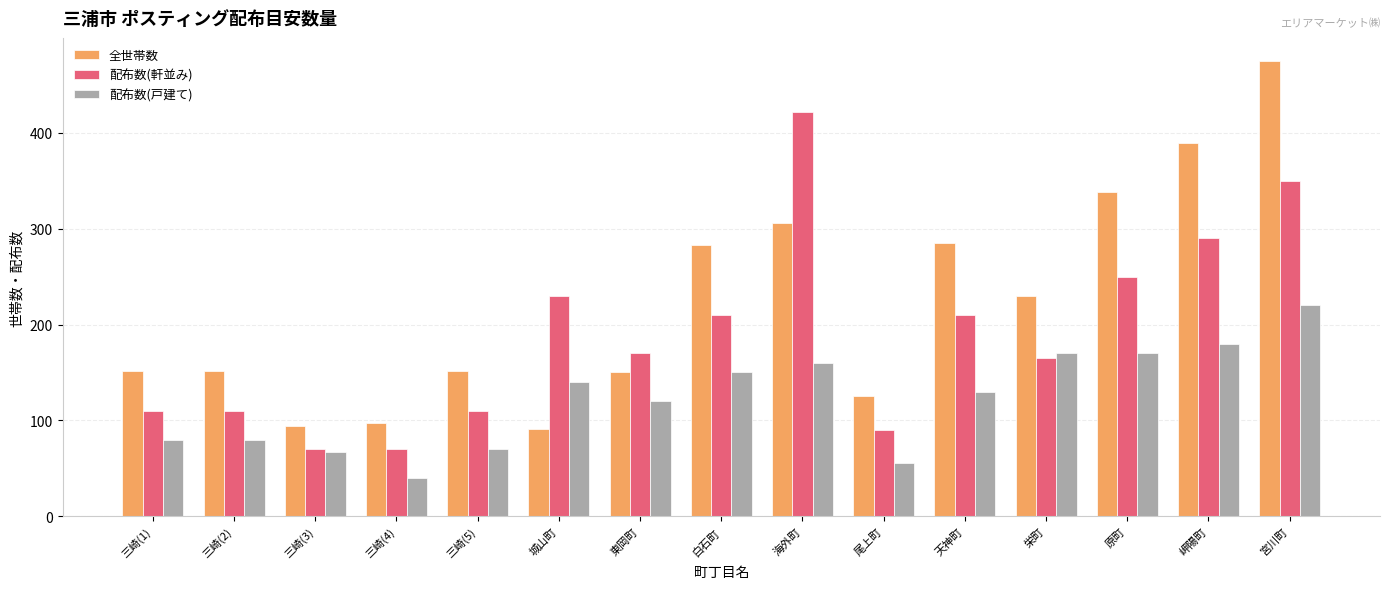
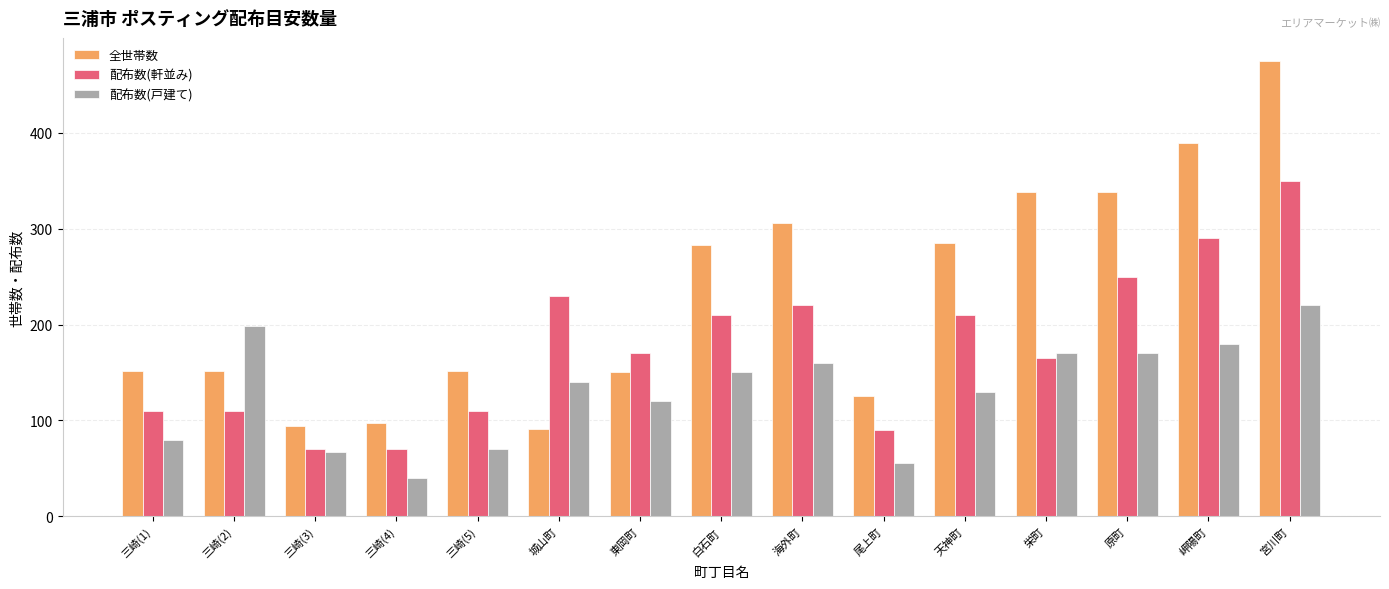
配布数(戸建て), 三崎(2): 80 -> 200
配布数(軒並み), 海外町: 420 -> 220
全世帯数, 栄町: 230 -> 340
